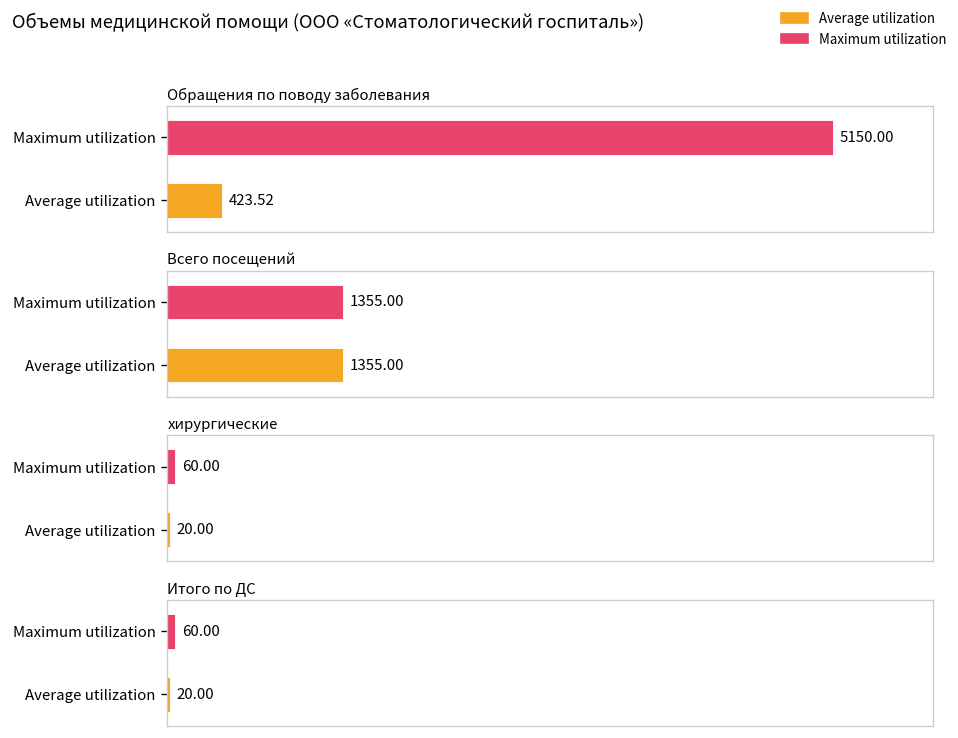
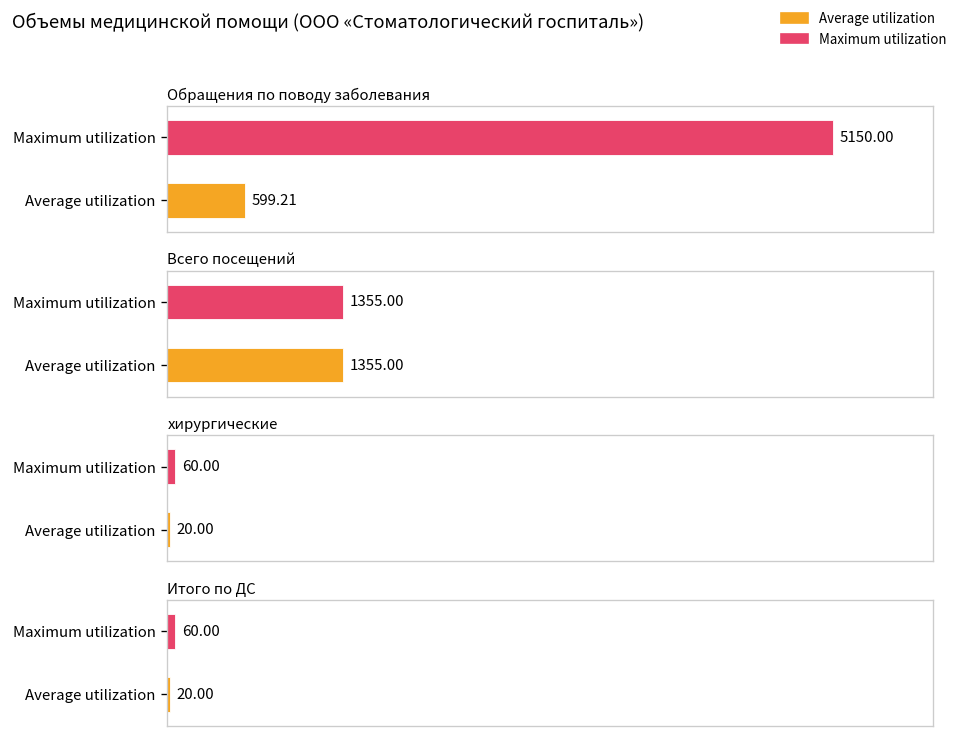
Обращения по поводу заболевания, Average utilization: 423.52 -> 599.21
